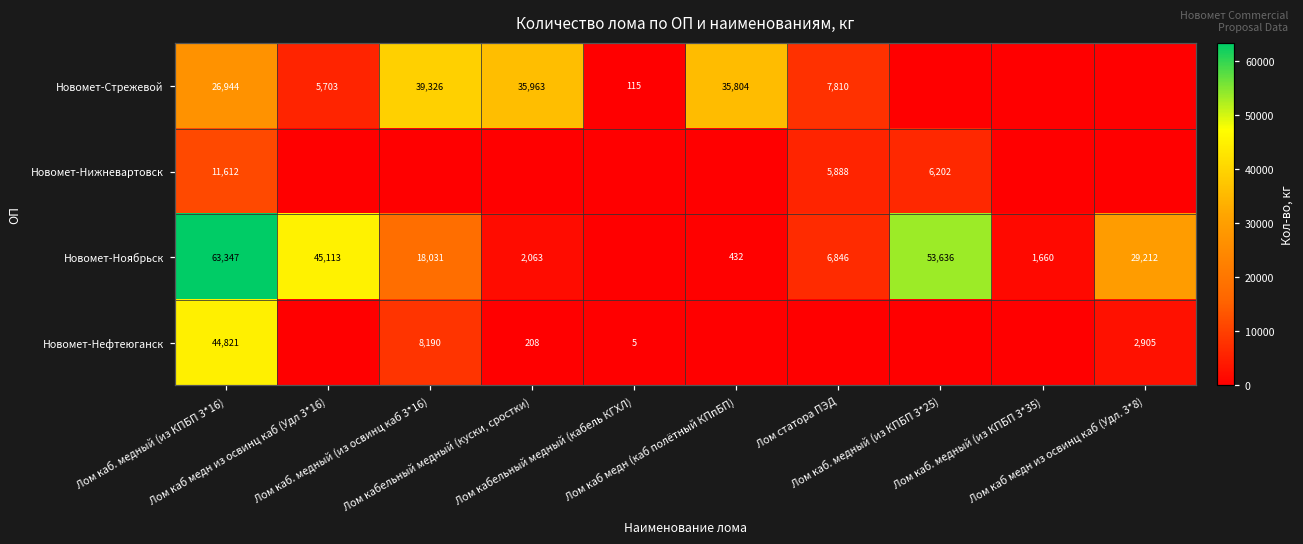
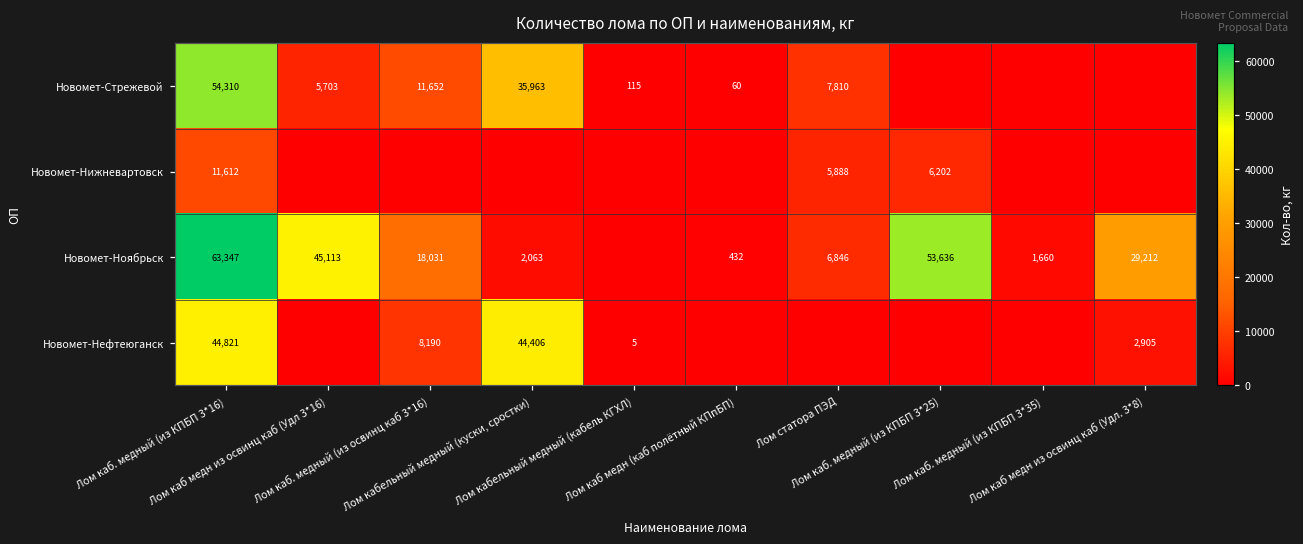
Новомет-Стрежевой, Лом каб. медный (из КПБП 3*16): 26,944 -> 54,310
Новомет-Стрежевой, Лом каб. медный (из освинц каб 3*16): 39,326 -> 11,652
Новомет-Стрежевой, Лом каб медн (каб полётный КПпБП): 35,804 -> 60
Новомет-Нефтеюганск, Лом кабельный медный (куски, сростки): 208 -> 44,406
